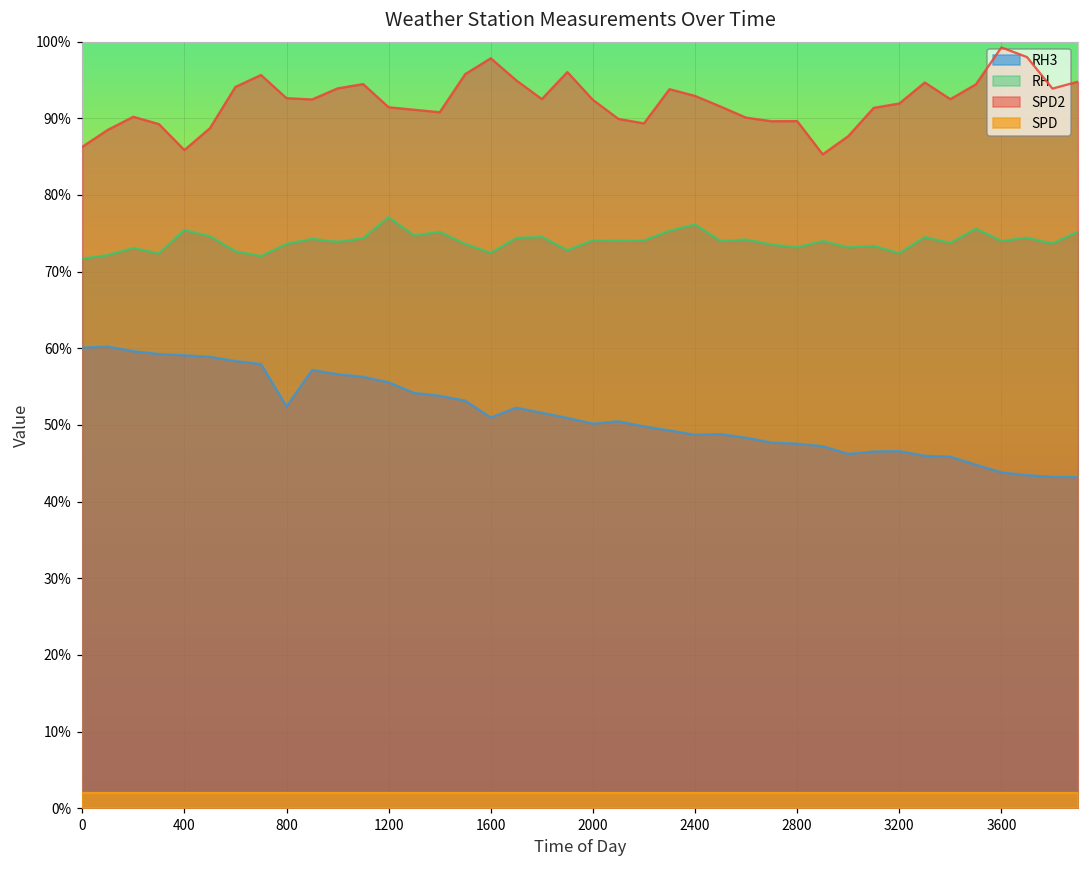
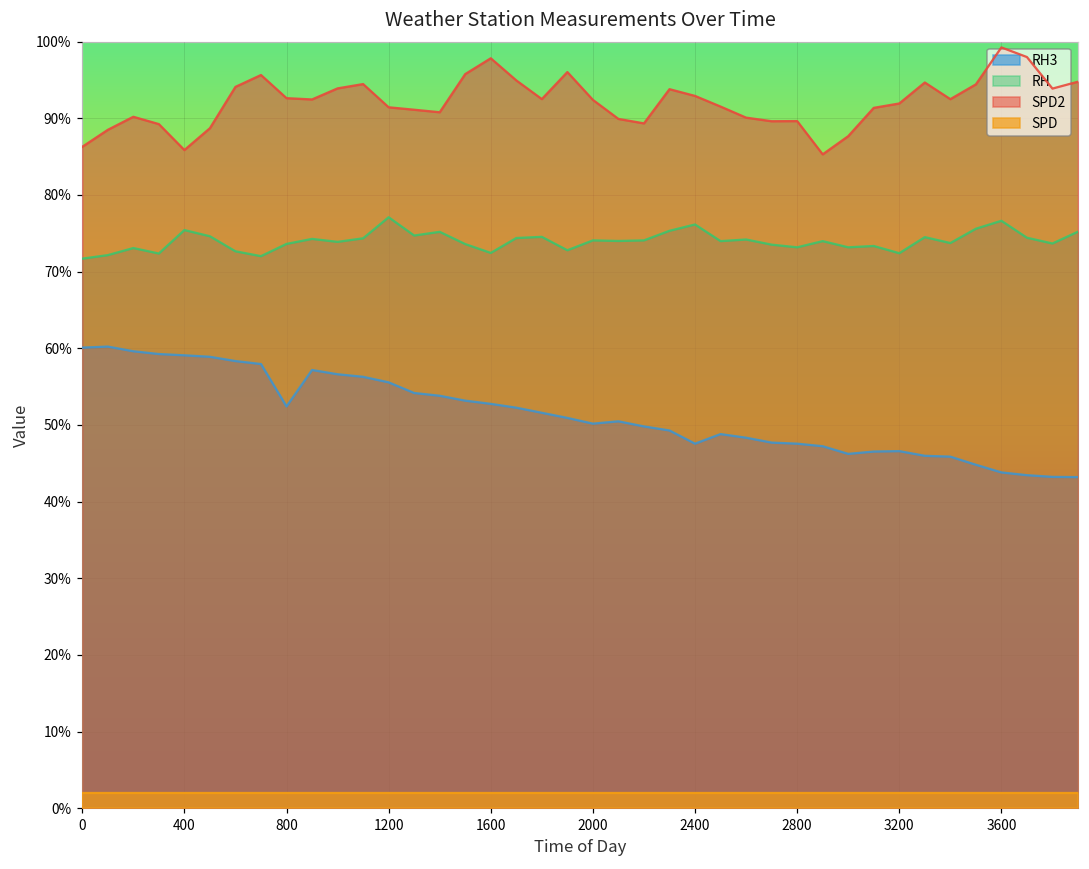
RH3, 1600: 51% -> 53%
RH3, 2400: 49% -> 48%
RH, 3600: 74% -> 77%
